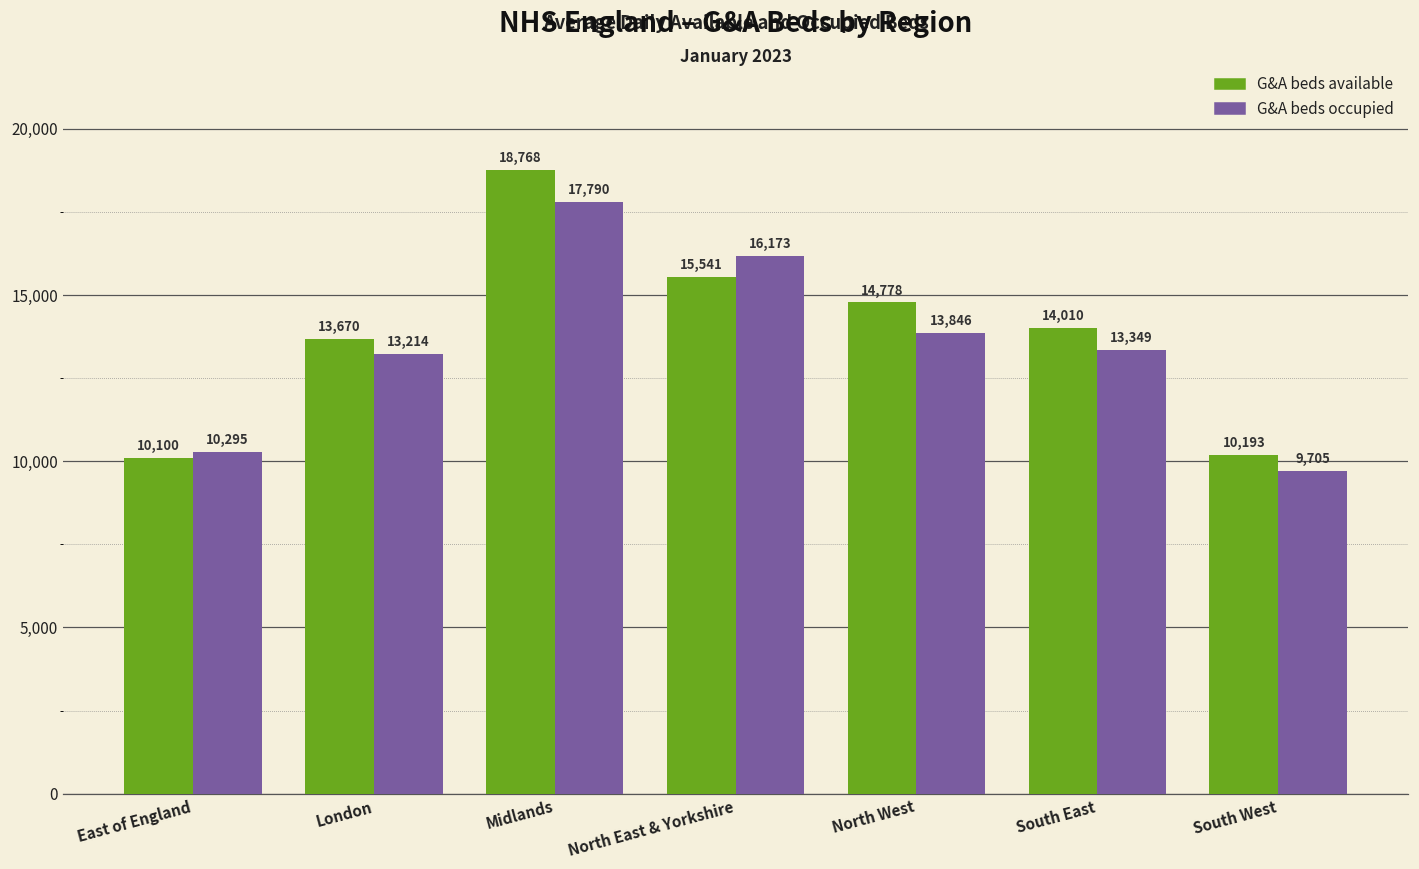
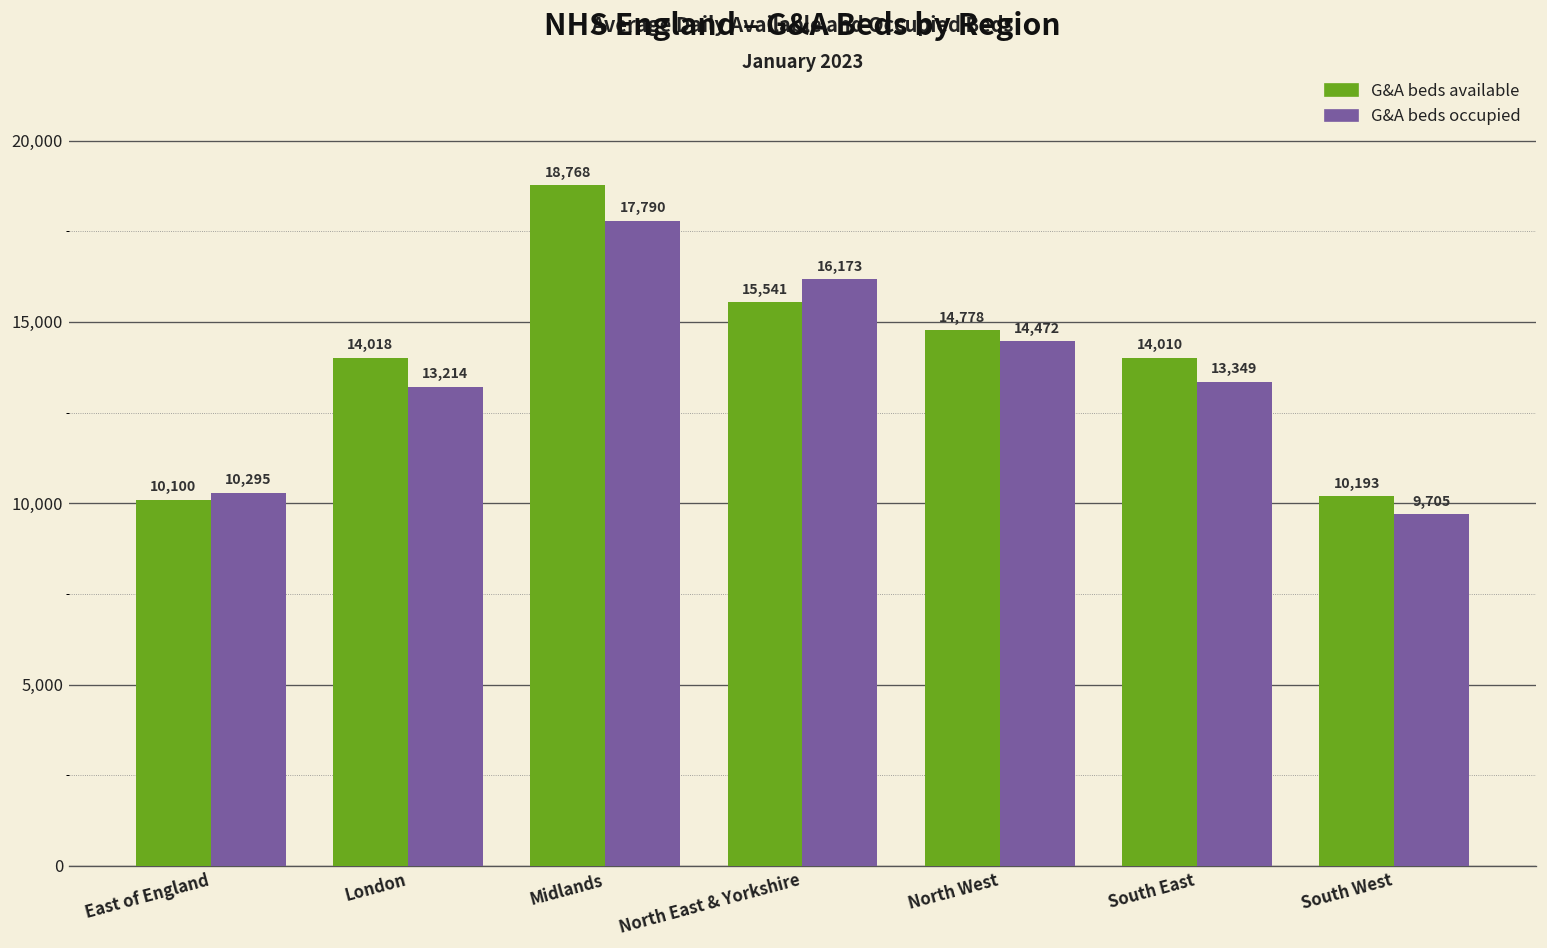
G&A beds available, London: 13,670 -> 14,018
G&A beds occupied, North West: 13,846 -> 14,472
